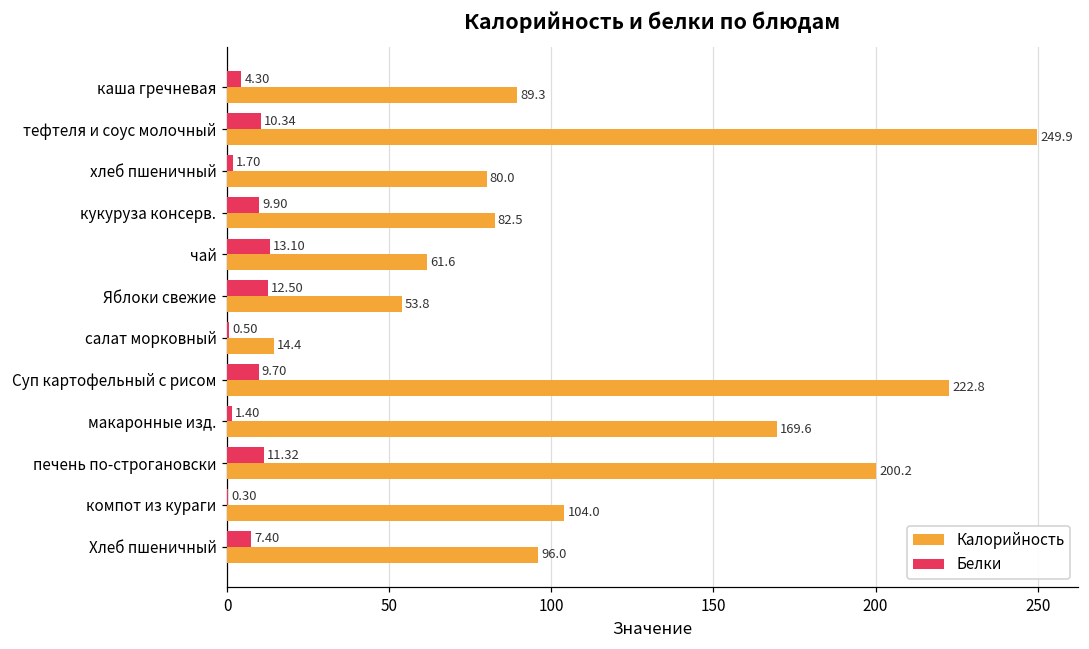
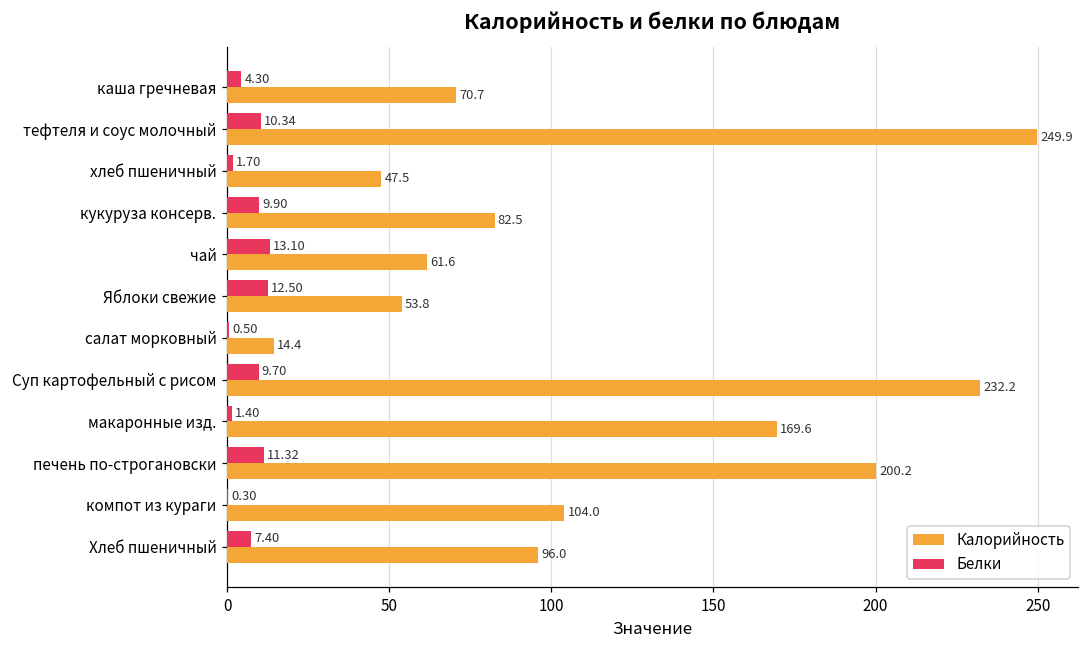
Калорийность, каша гречневая: 89.3 -> 70.7
Калорийность, хлеб пшеничный: 80.0 -> 47.5
Калорийность, Суп картофельный с рисом: 222.8 -> 232.2
